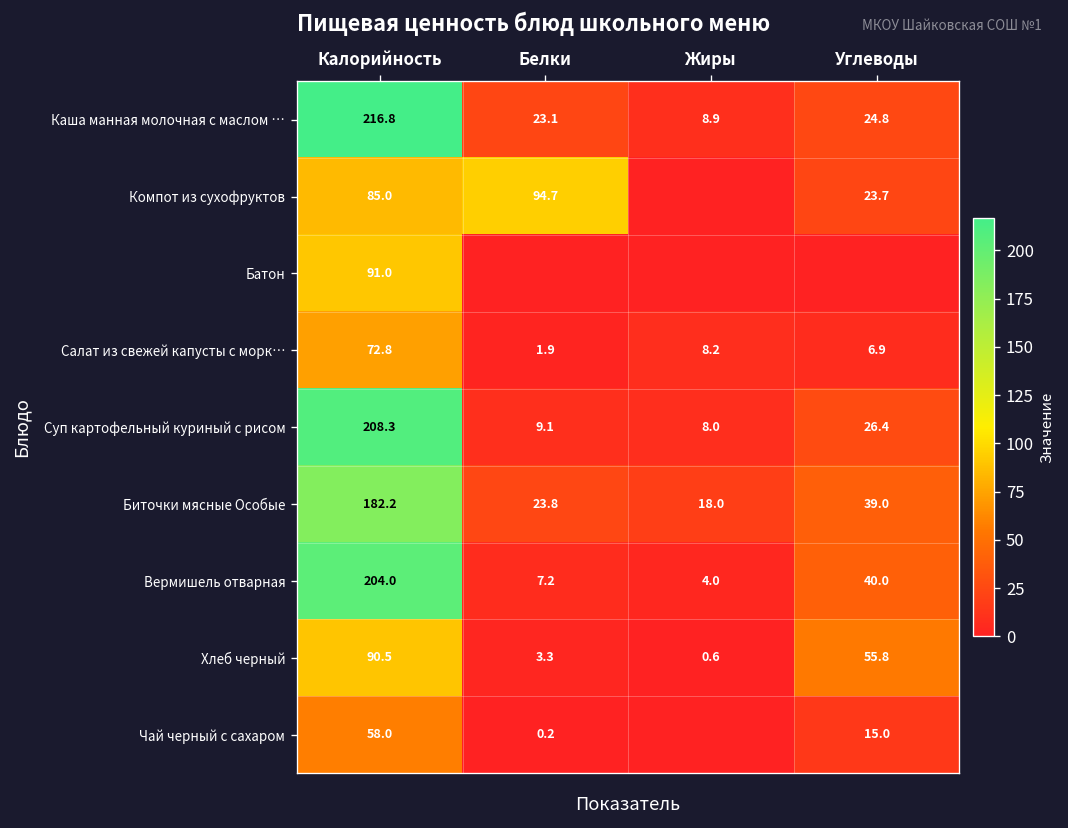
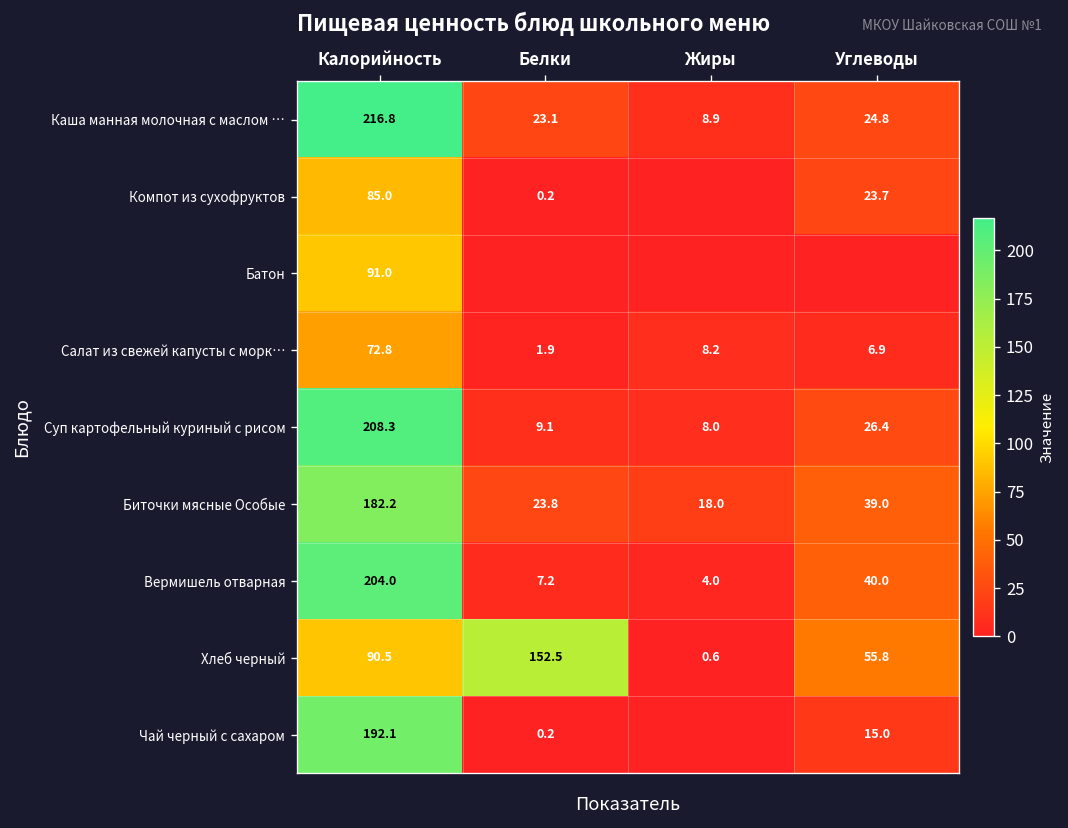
Компот из сухофруктов, Белки: 94.7 -> 0.2
Хлеб черный, Белки: 3.3 -> 152.5
Чай черный с сахаром, Калорийность: 58.0 -> 192.1
